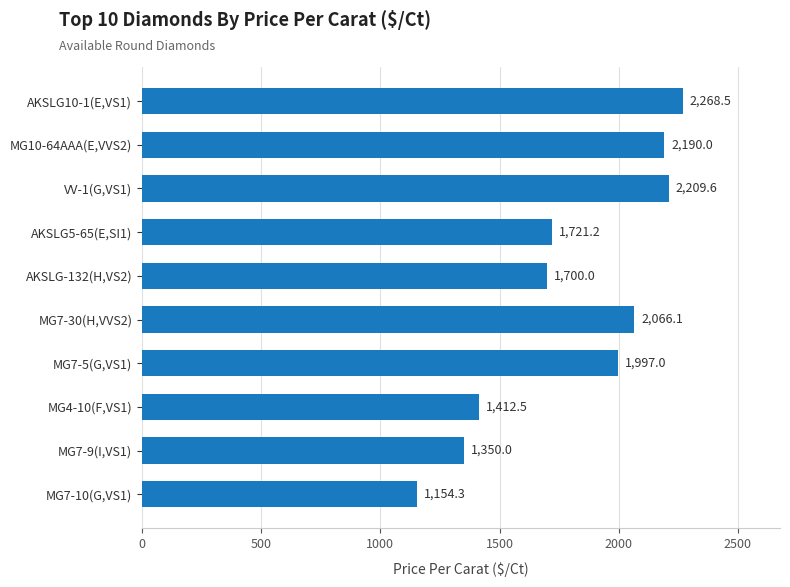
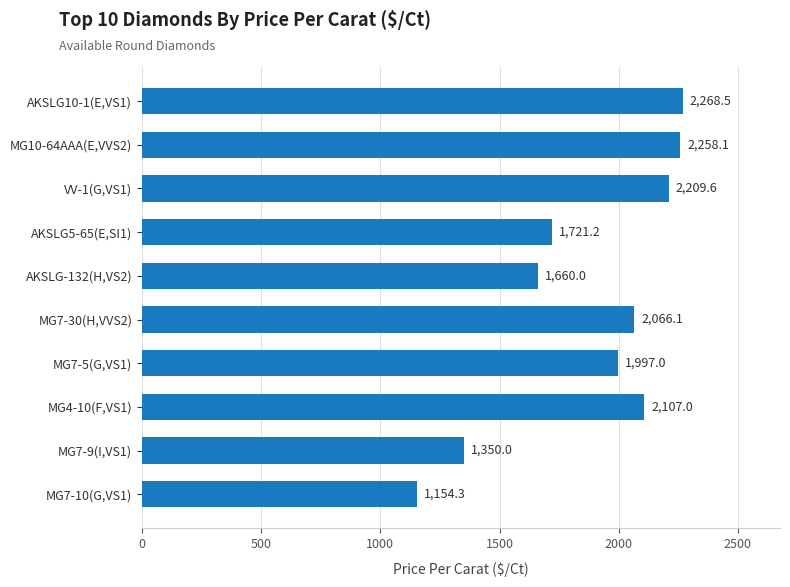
MG10-64AAA(E,VVS2): 2,190.0 -> 2,258.1
AKSLG-132(H,VS2): 1,700.0 -> 1,660.0
MG4-10(F,VS1): 1,412.5 -> 2,107.0
